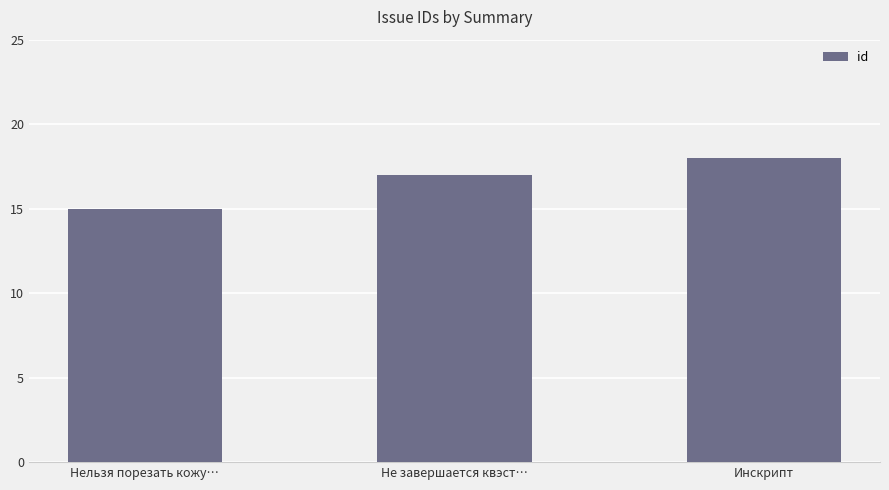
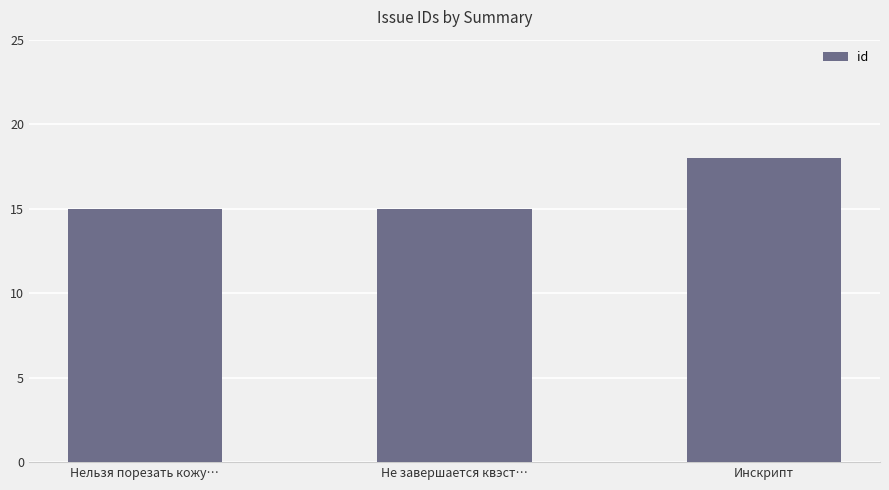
Не завершается квэст…: 17 -> 15
